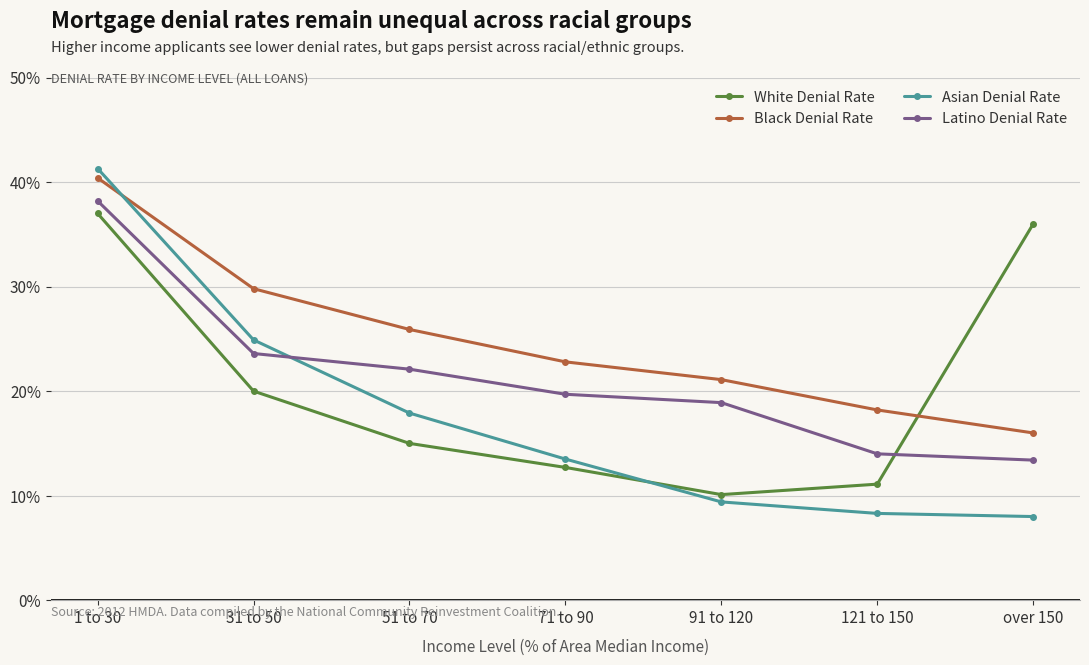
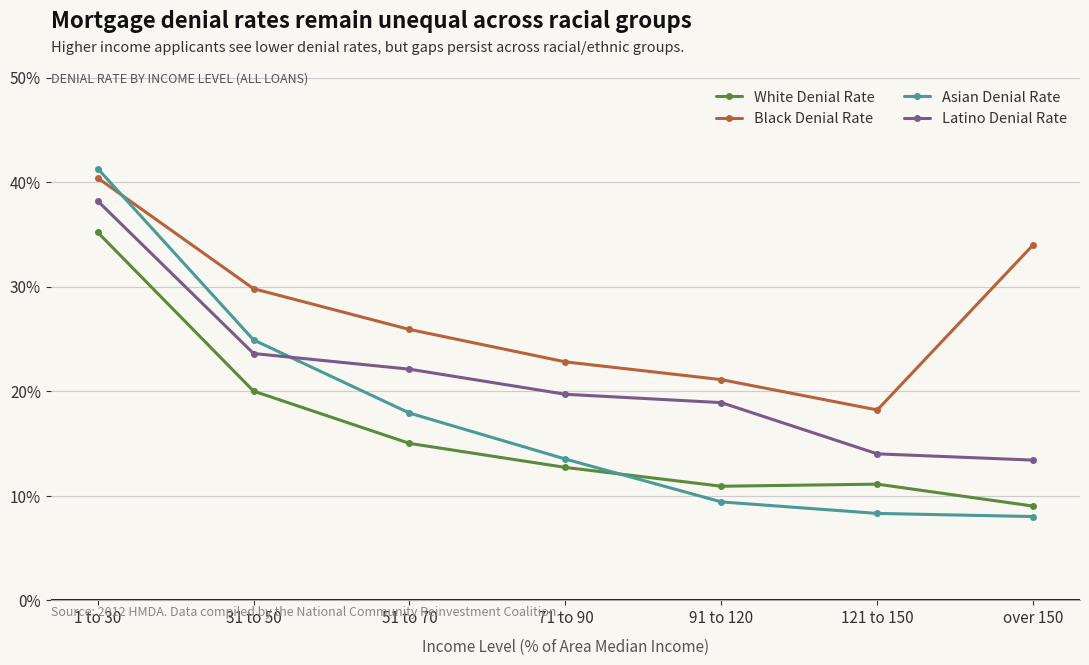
White Denial Rate, 1 to 30: 37.0% -> 35.2%
White Denial Rate, 91 to 120: 10.1% -> 10.9%
White Denial Rate, over 150: 36.0% -> 9.0%
Black Denial Rate, over 150: 16.0% -> 34.0%
